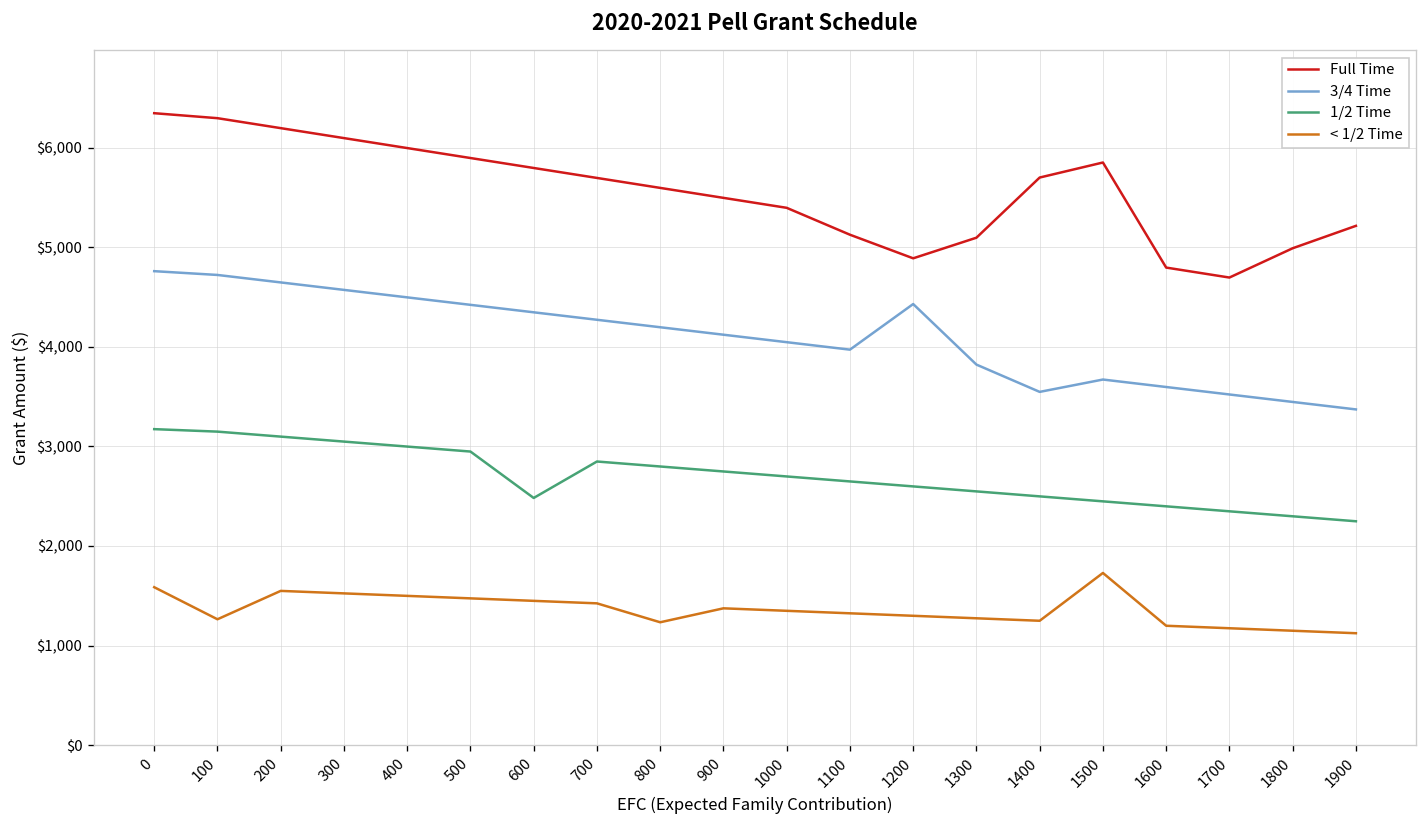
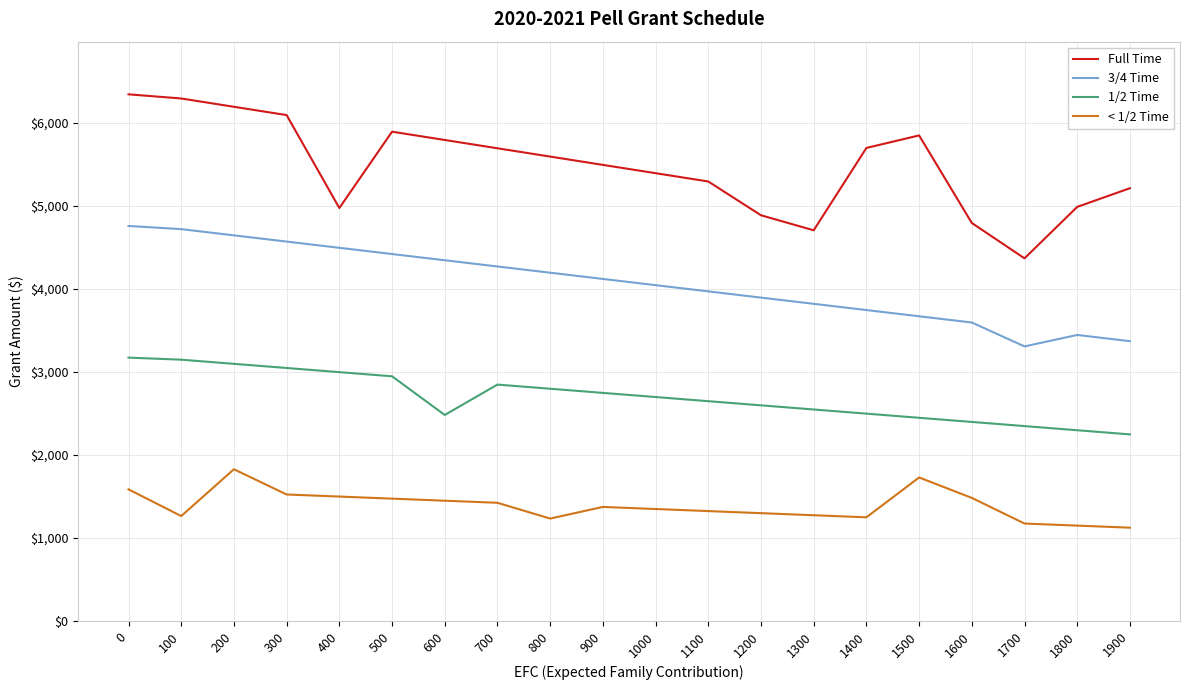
< 1/2 Time, 200: $1,500 -> $1,800
Full Time, 400: $6,000 -> $5,000
Full Time, 1100: $5,100 -> $5,300
3/4 Time, 1200: $4,400 -> $3,900
Full Time, 1300: $5,100 -> $4,700
3/4 Time, 1400: $3,500 -> $3,700
< 1/2 Time, 1600: $1,200 -> $1,500
Full Time, 1700: $4,700 -> $4,400
3/4 Time, 1700: $3,500 -> $3,300
